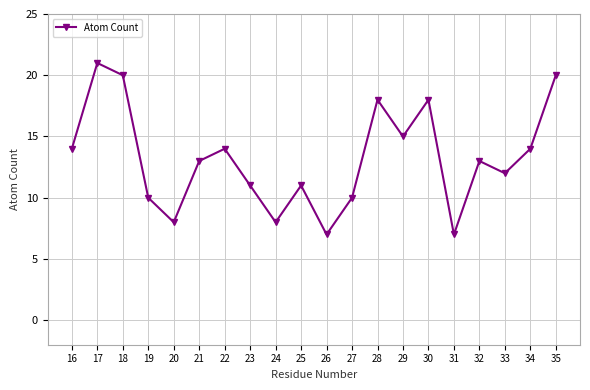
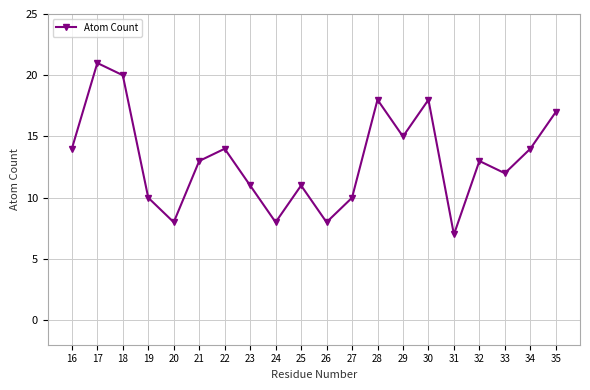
26: 7 -> 8
35: 20 -> 17
